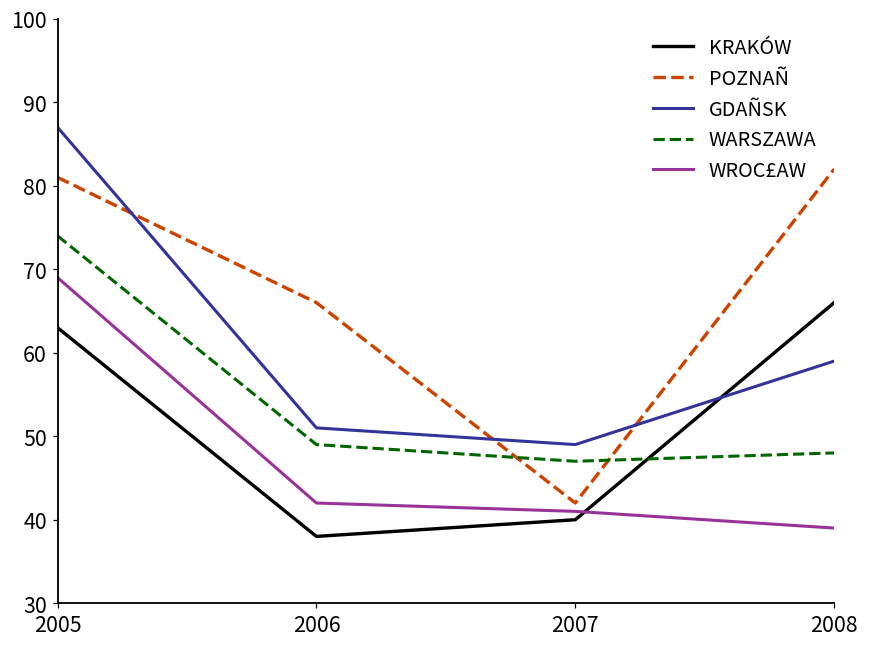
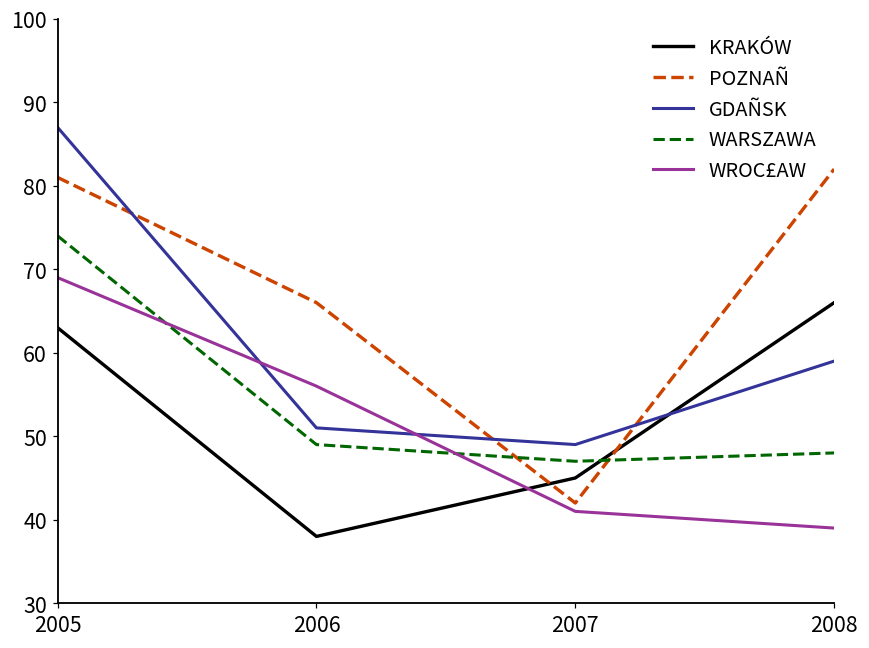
WROC£AW, 2006: 42 -> 56
KRAKÓW, 2007: 40 -> 45
